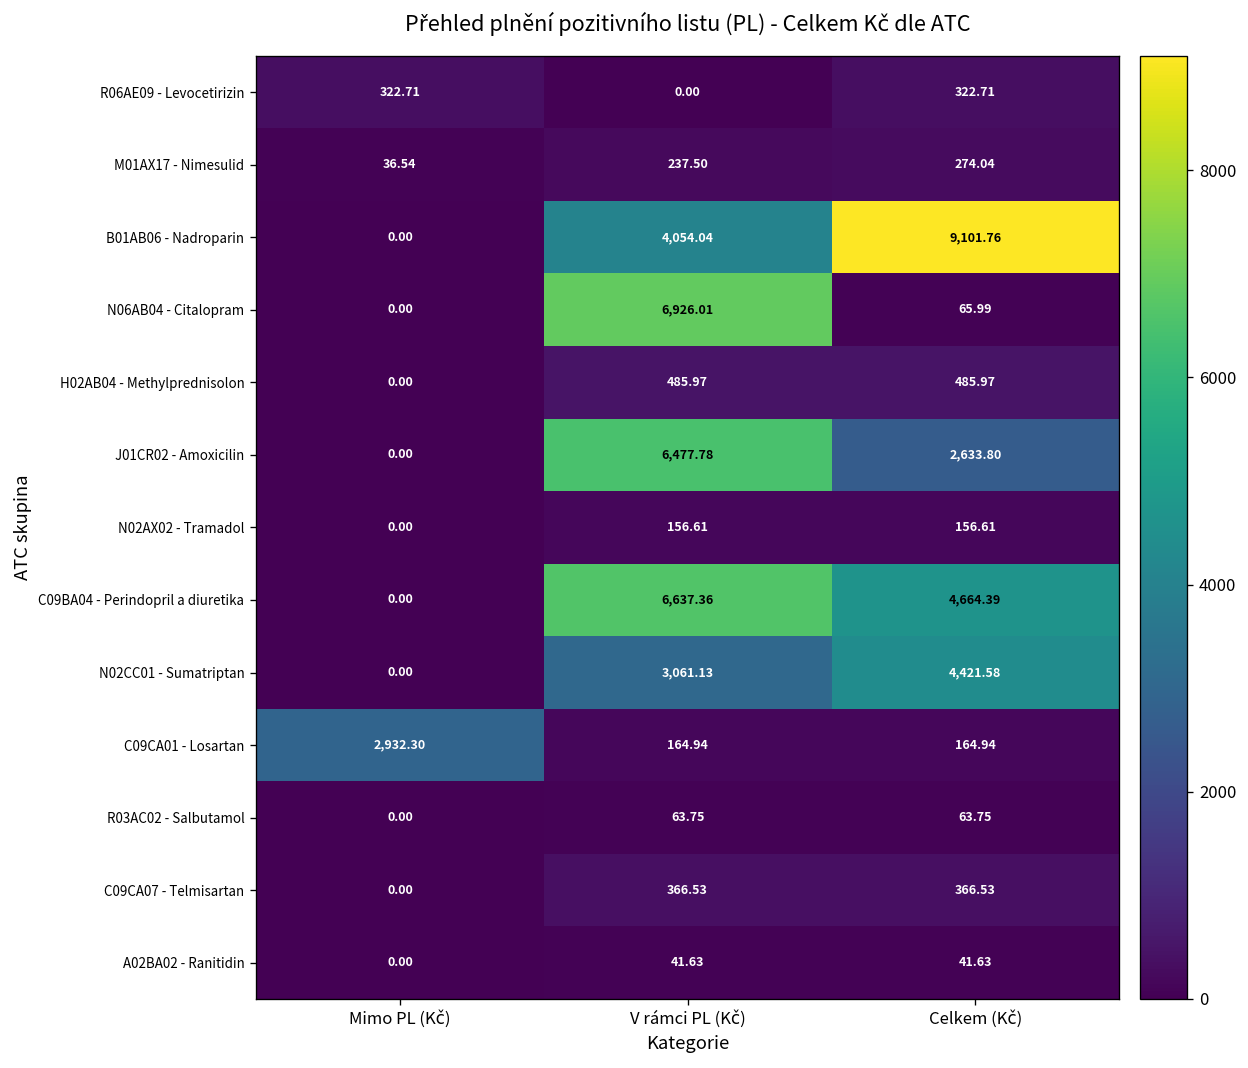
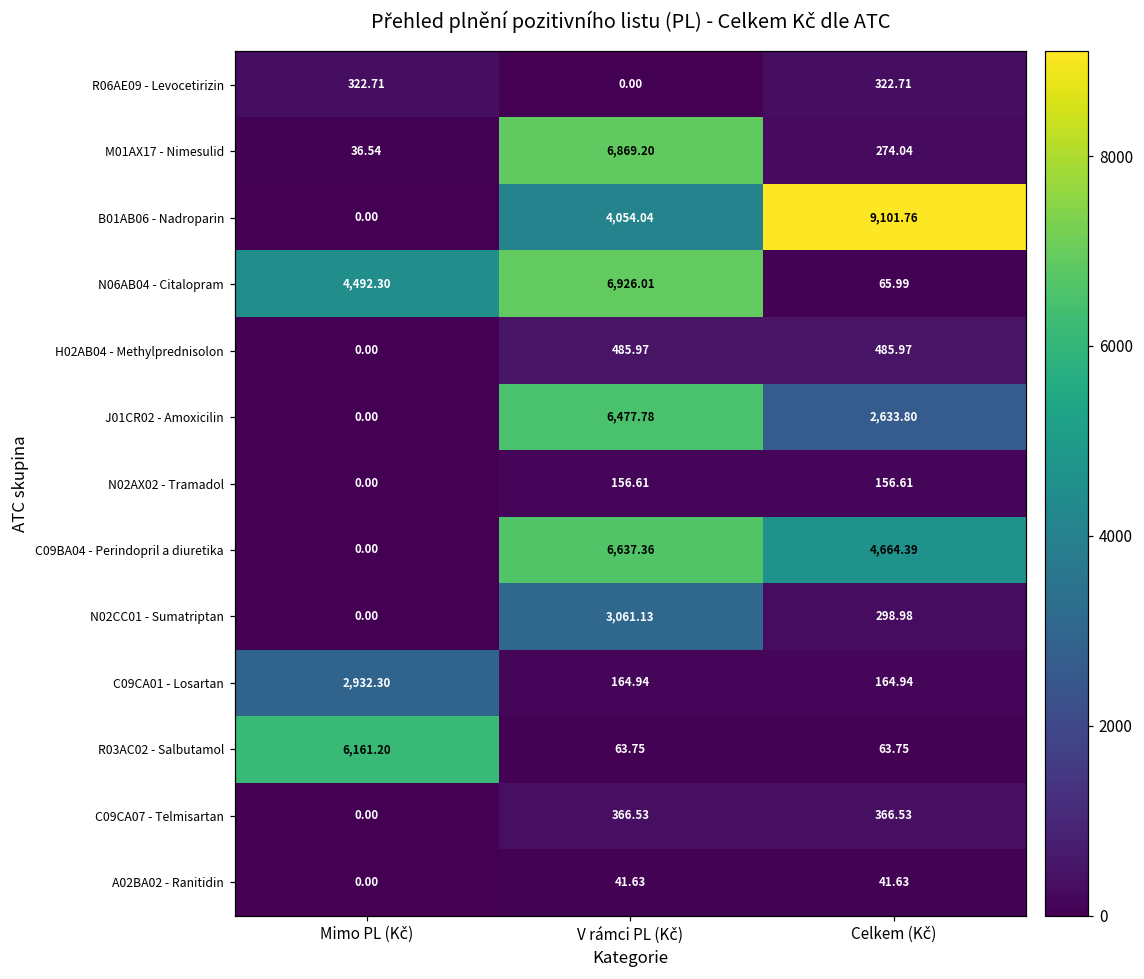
M01AX17 - Nimesulid, V rámci PL (Kč): 237.50 -> 6,869.20
N06AB04 - Citalopram, Mimo PL (Kč): 0.00 -> 4,492.30
N02CC01 - Sumatriptan, Celkem (Kč): 4,421.58 -> 298.98
R03AC02 - Salbutamol, Mimo PL (Kč): 0.00 -> 6,161.20
